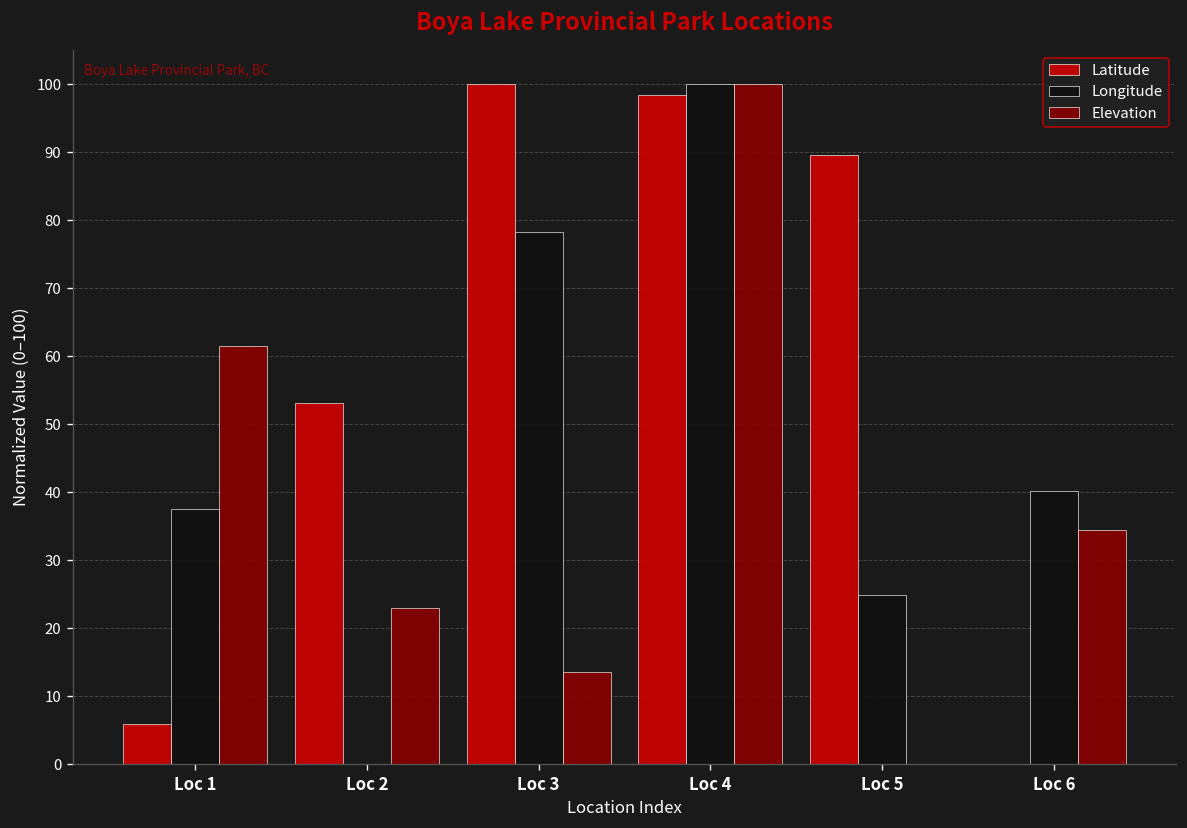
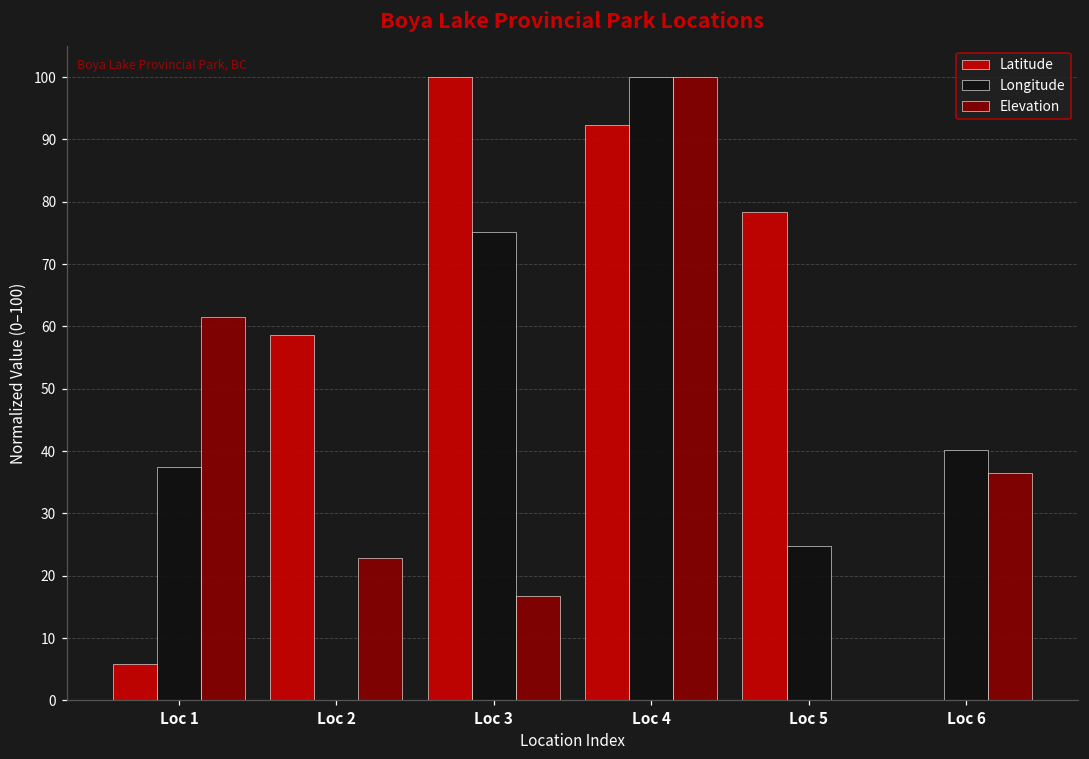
Latitude, Loc 2: 53 -> 59
Longitude, Loc 3: 78 -> 75
Elevation, Loc 3: 14 -> 17
Latitude, Loc 4: 98 -> 92
Latitude, Loc 5: 90 -> 78
Elevation, Loc 6: 34 -> 36
